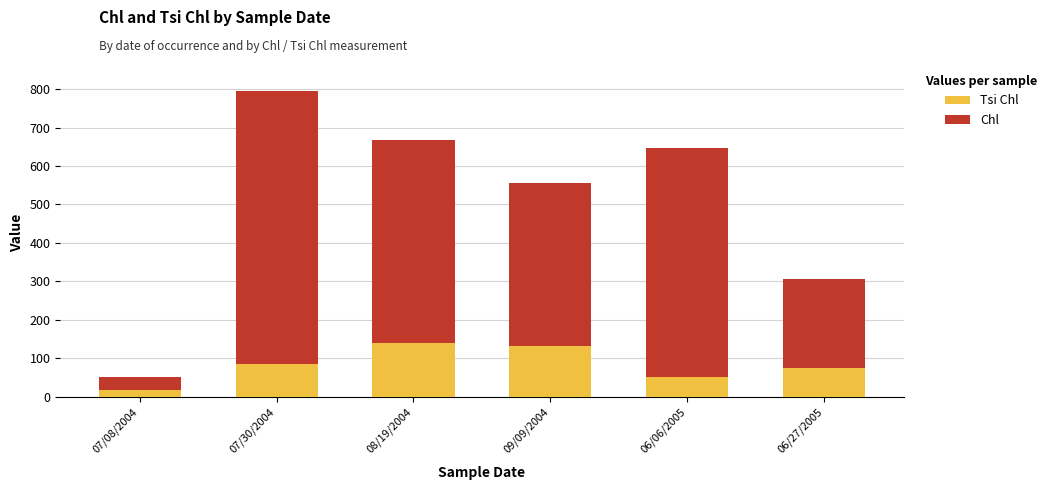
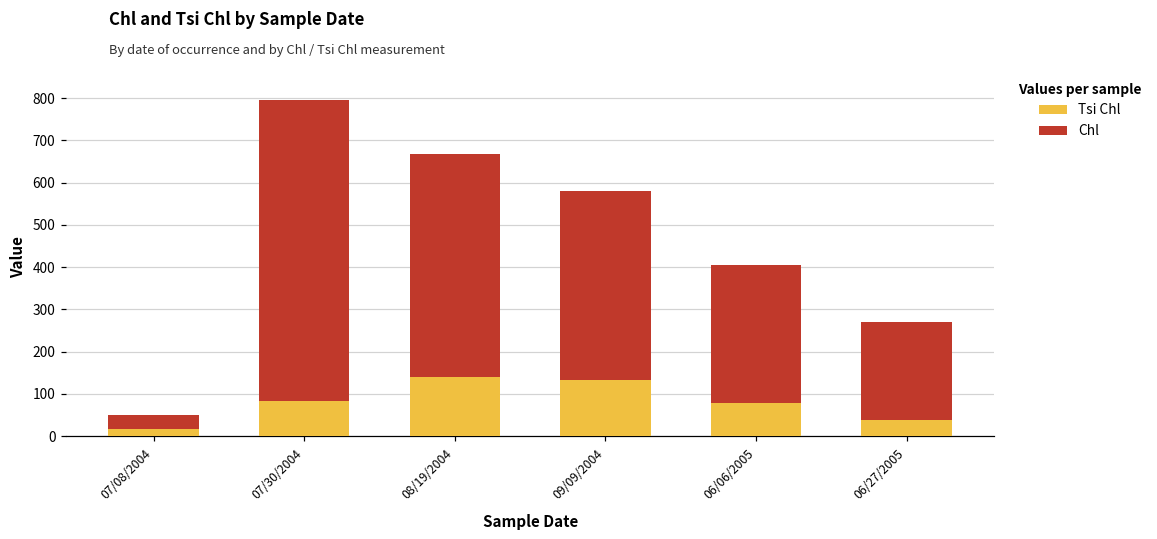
Chl, 09/09/2004: 430 -> 450
Tsi Chl, 06/06/2005: 50 -> 80
Chl, 06/06/2005: 600 -> 330
Tsi Chl, 06/27/2005: 70 -> 40
